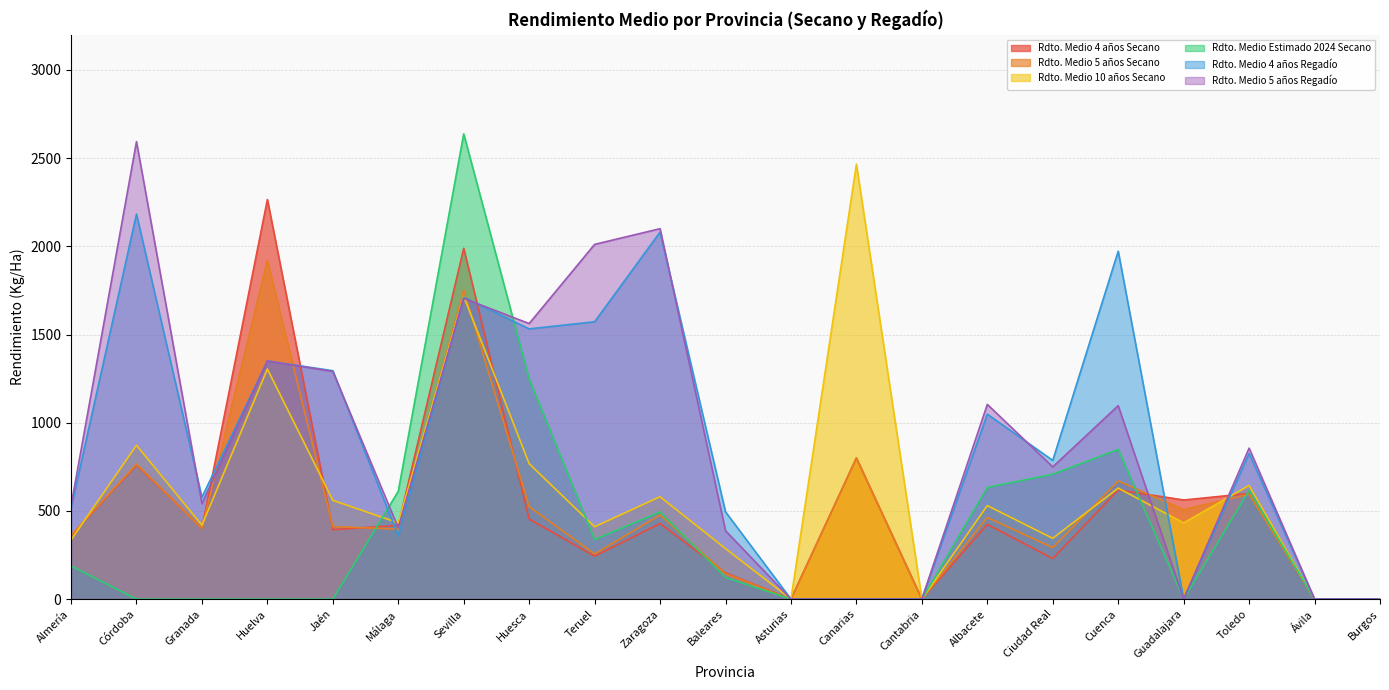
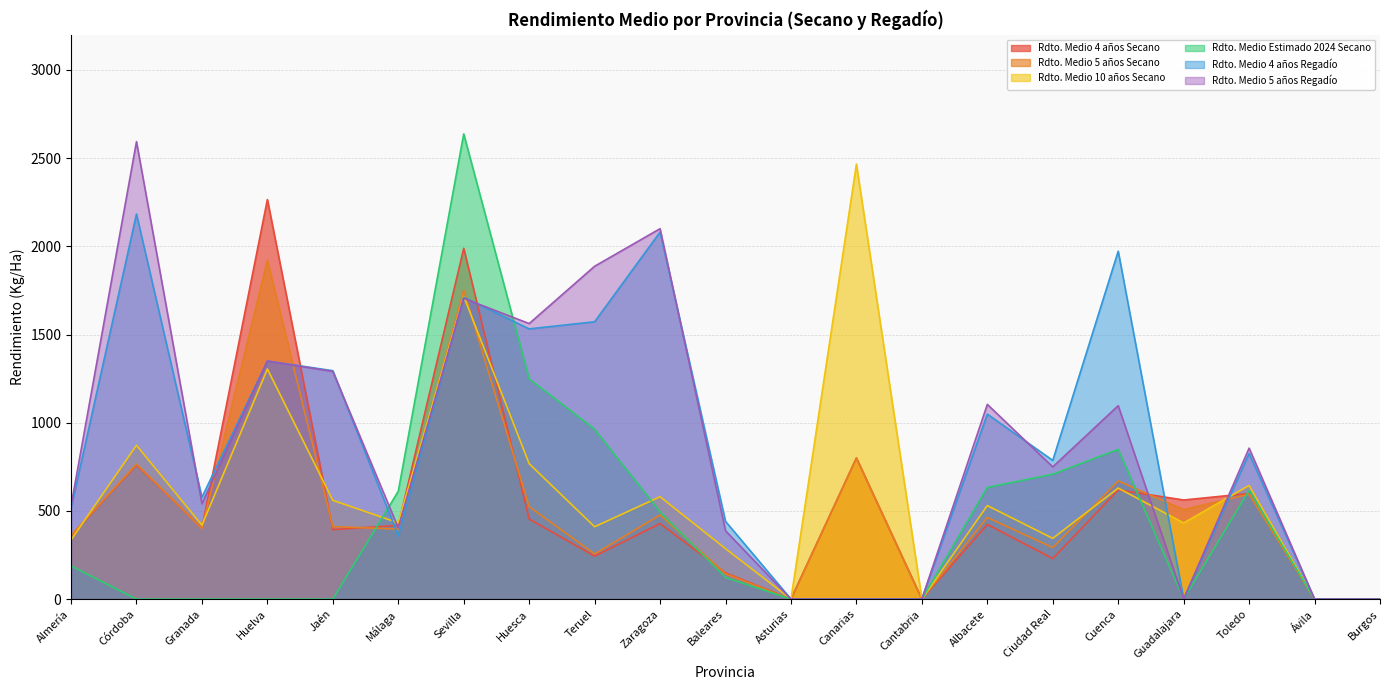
Rdto. Medio Estimado 2024 Secano, Teruel: 340 -> 960
Rdto. Medio 5 años Regadío, Teruel: 2010 -> 1890
Rdto. Medio 4 años Regadío, Baleares: 490 -> 440
